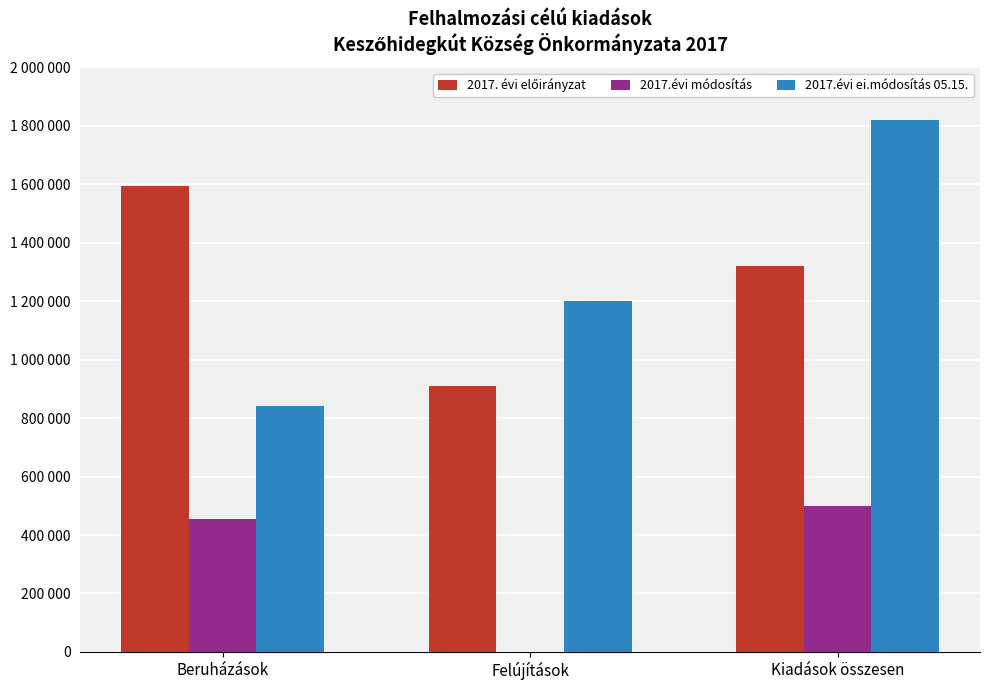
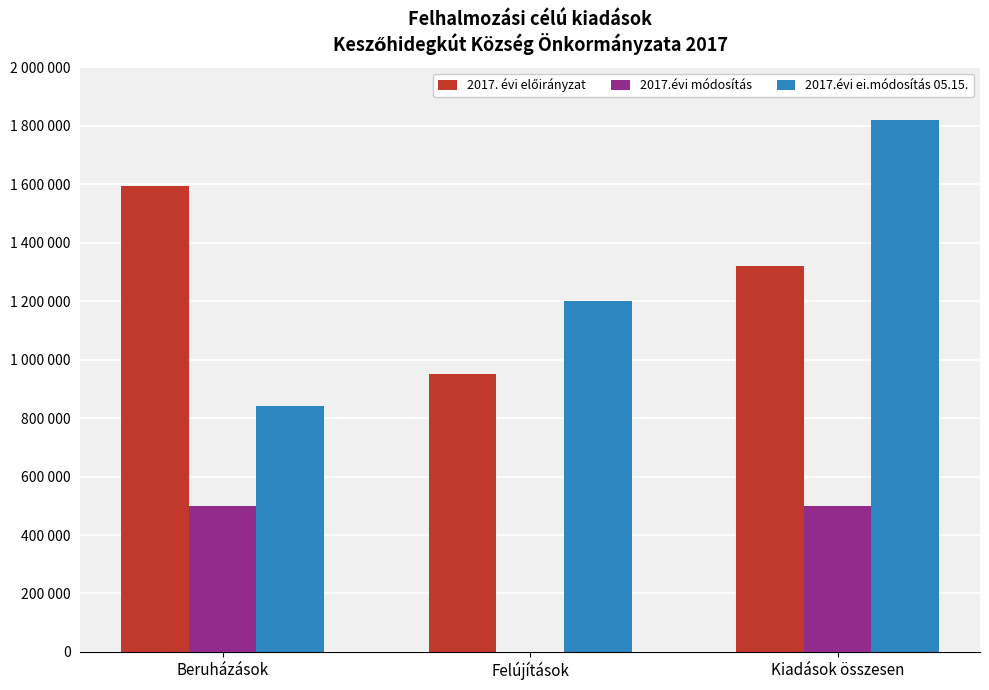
2017.évi módosítás, Beruházások: 450000 -> 500000
2017. évi előirányzat, Felújítások: 910000 -> 950000
